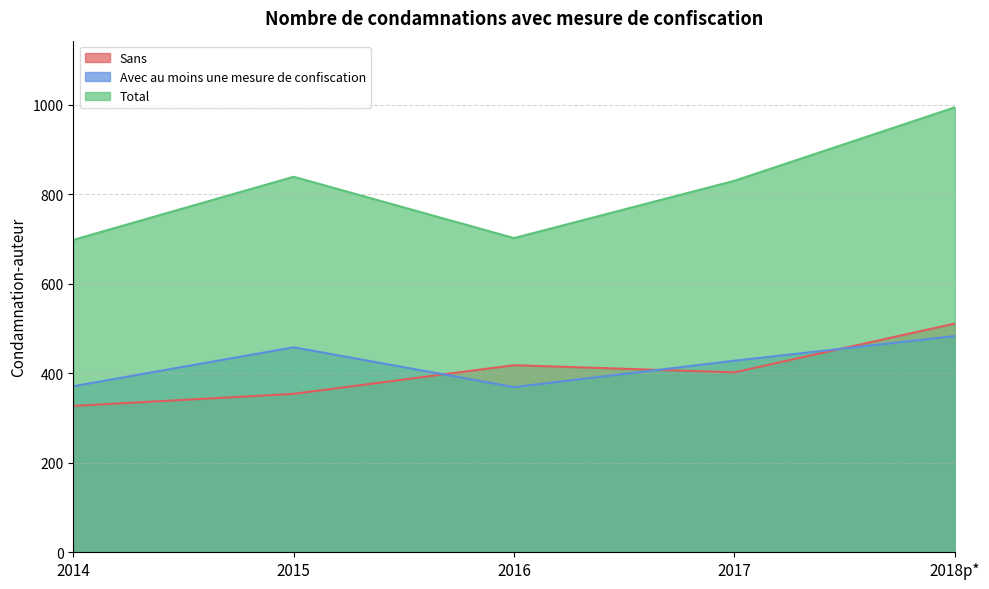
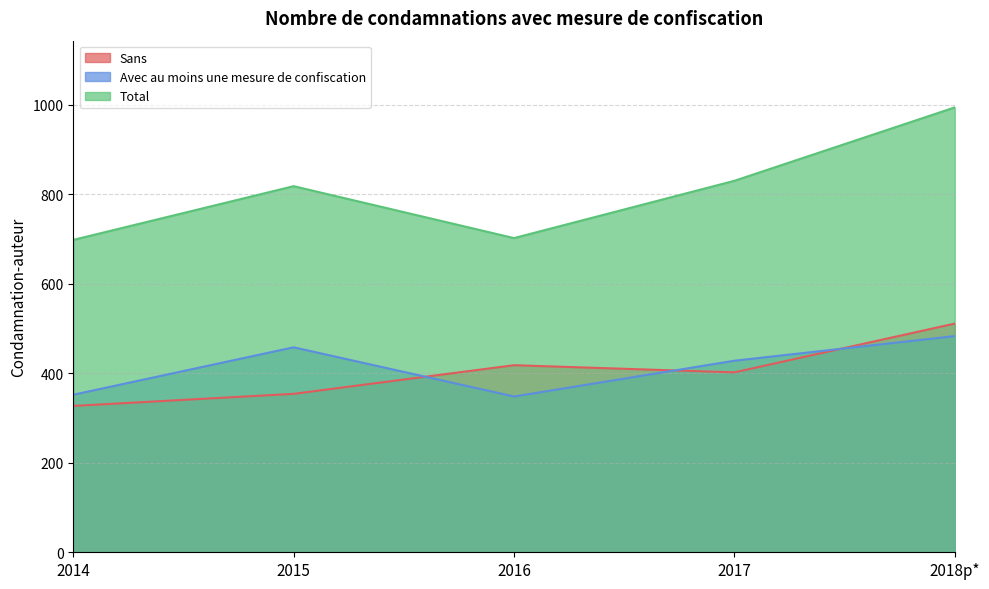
Avec au moins une mesure de confiscation, 2014: 370 -> 350
Total, 2015: 840 -> 820
Avec au moins une mesure de confiscation, 2016: 370 -> 350
